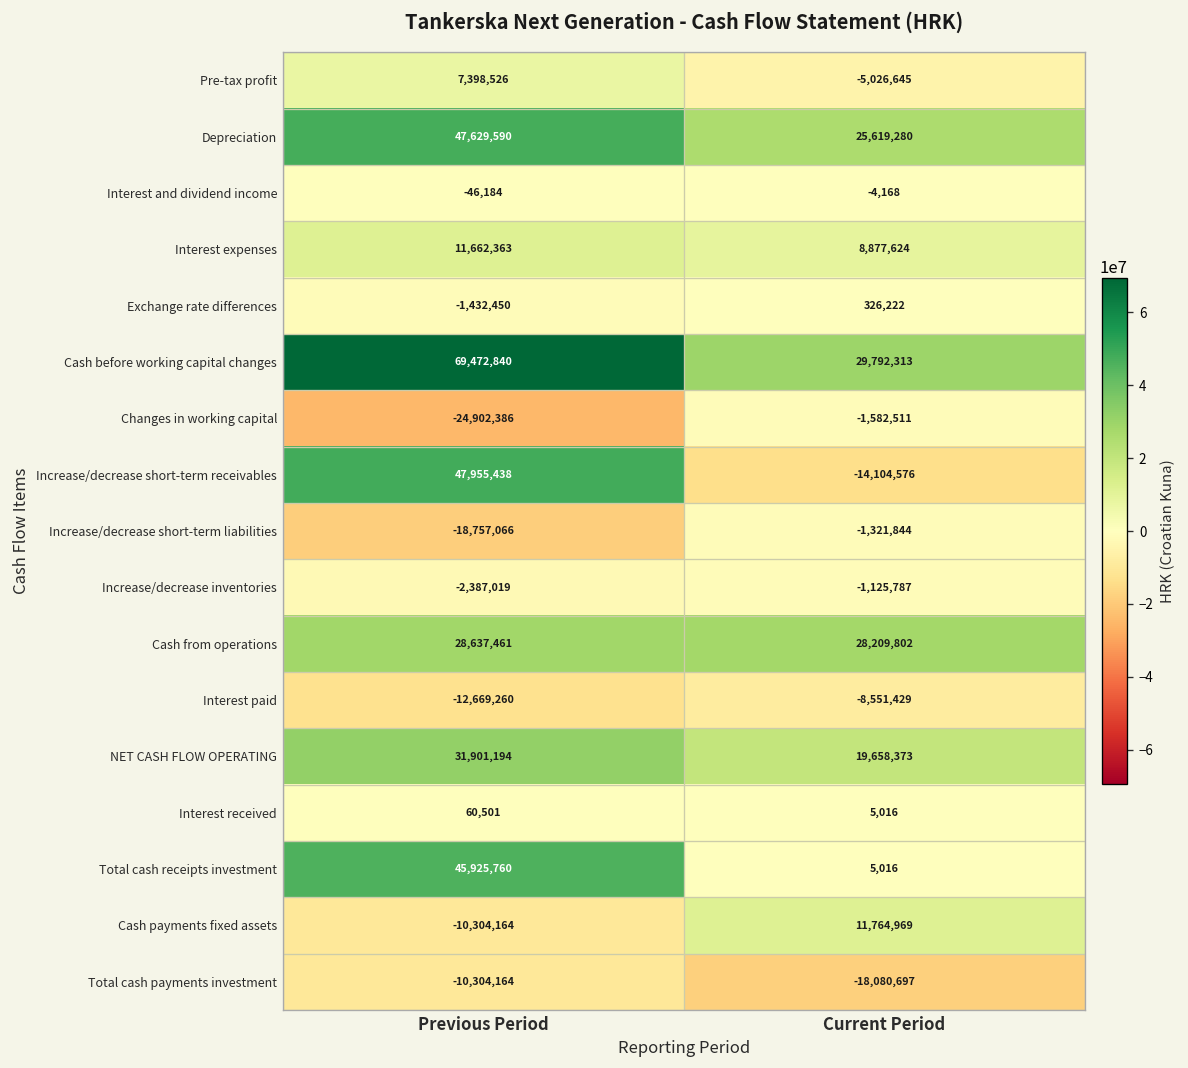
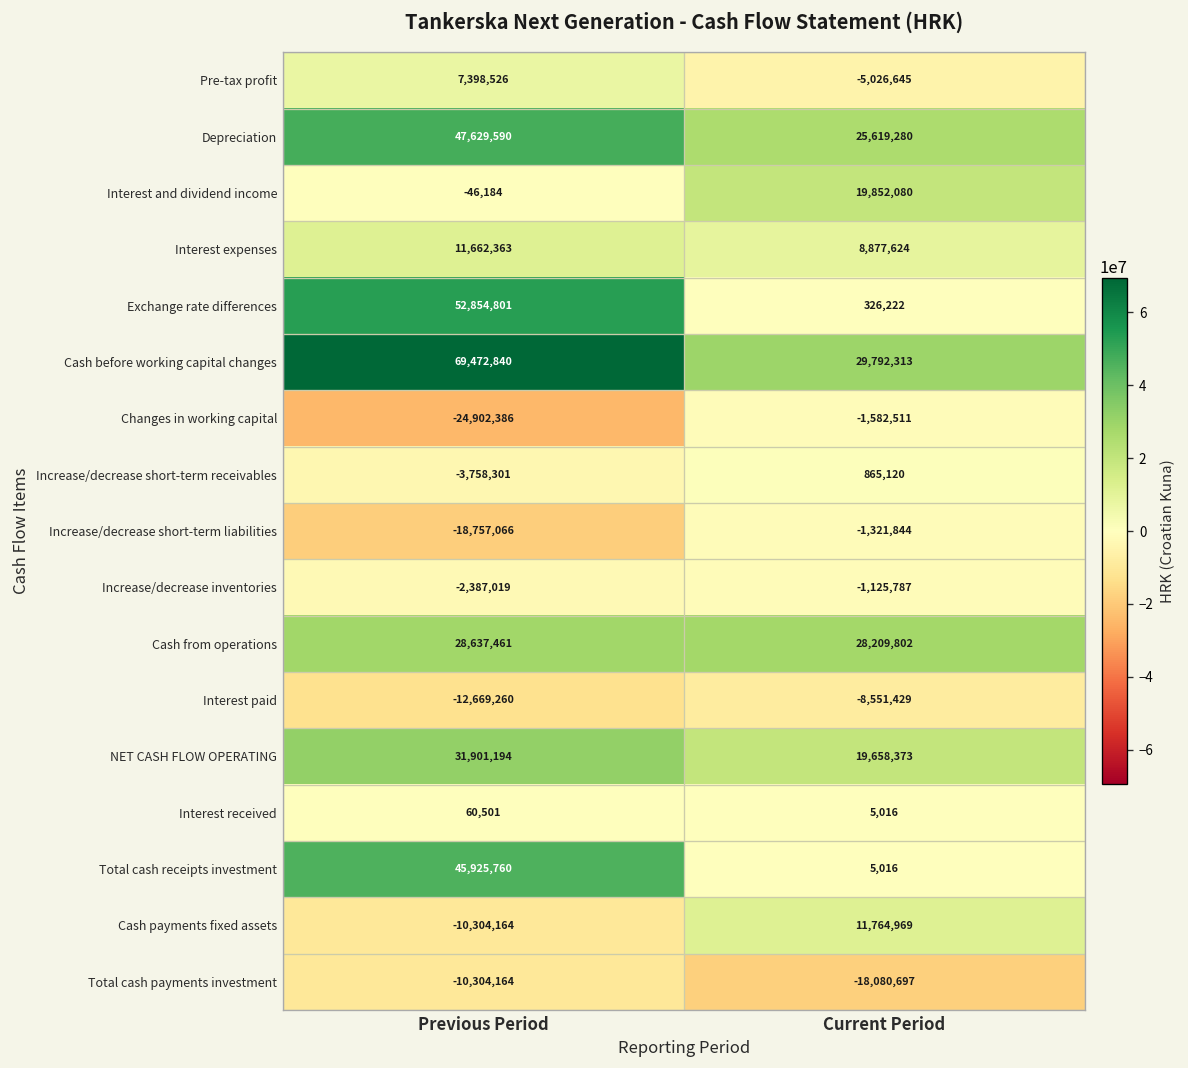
Interest and dividend income, Current Period: -4,168 -> 19,852,080
Exchange rate differences, Previous Period: -1,432,450 -> 52,854,801
Increase/decrease short-term receivables, Previous Period: 47,955,438 -> -3,758,301
Increase/decrease short-term receivables, Current Period: -14,104,576 -> 865,120
